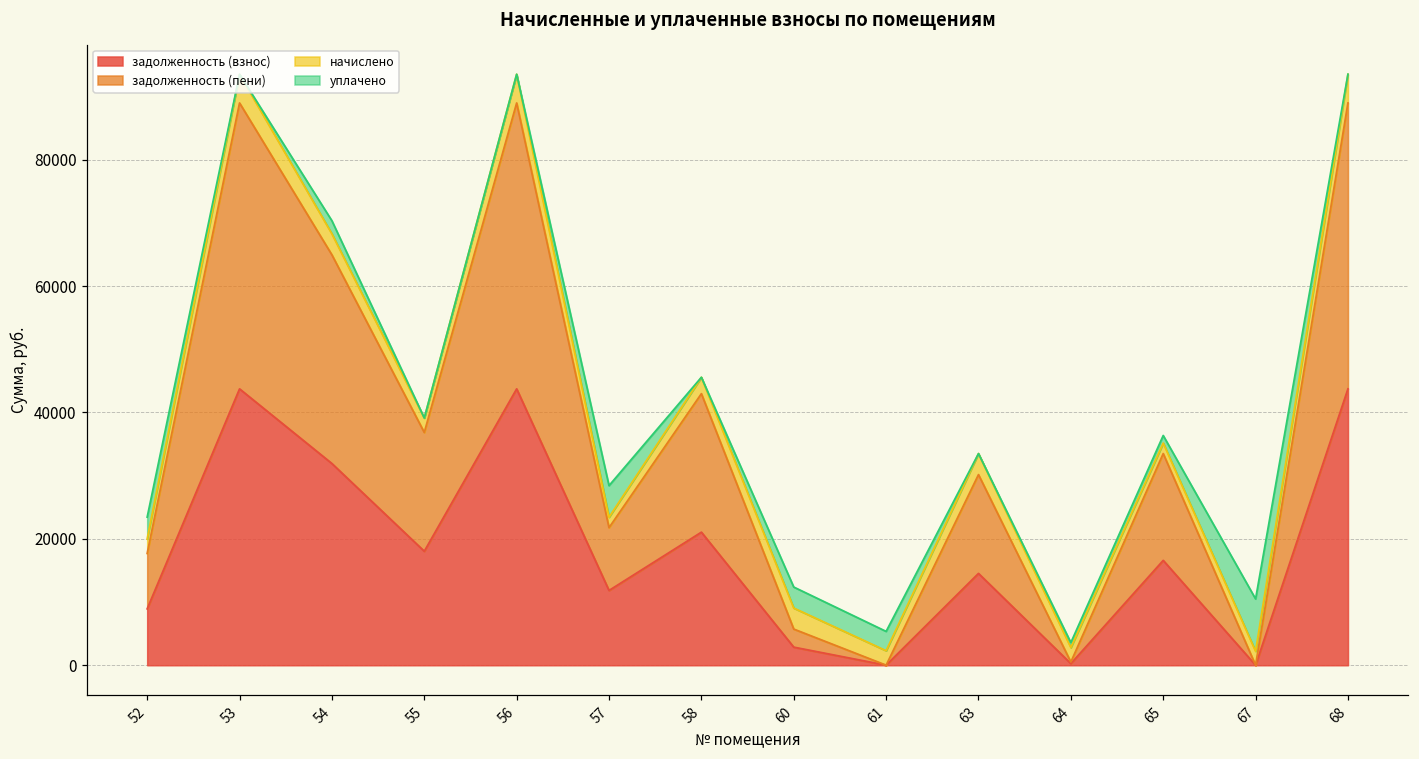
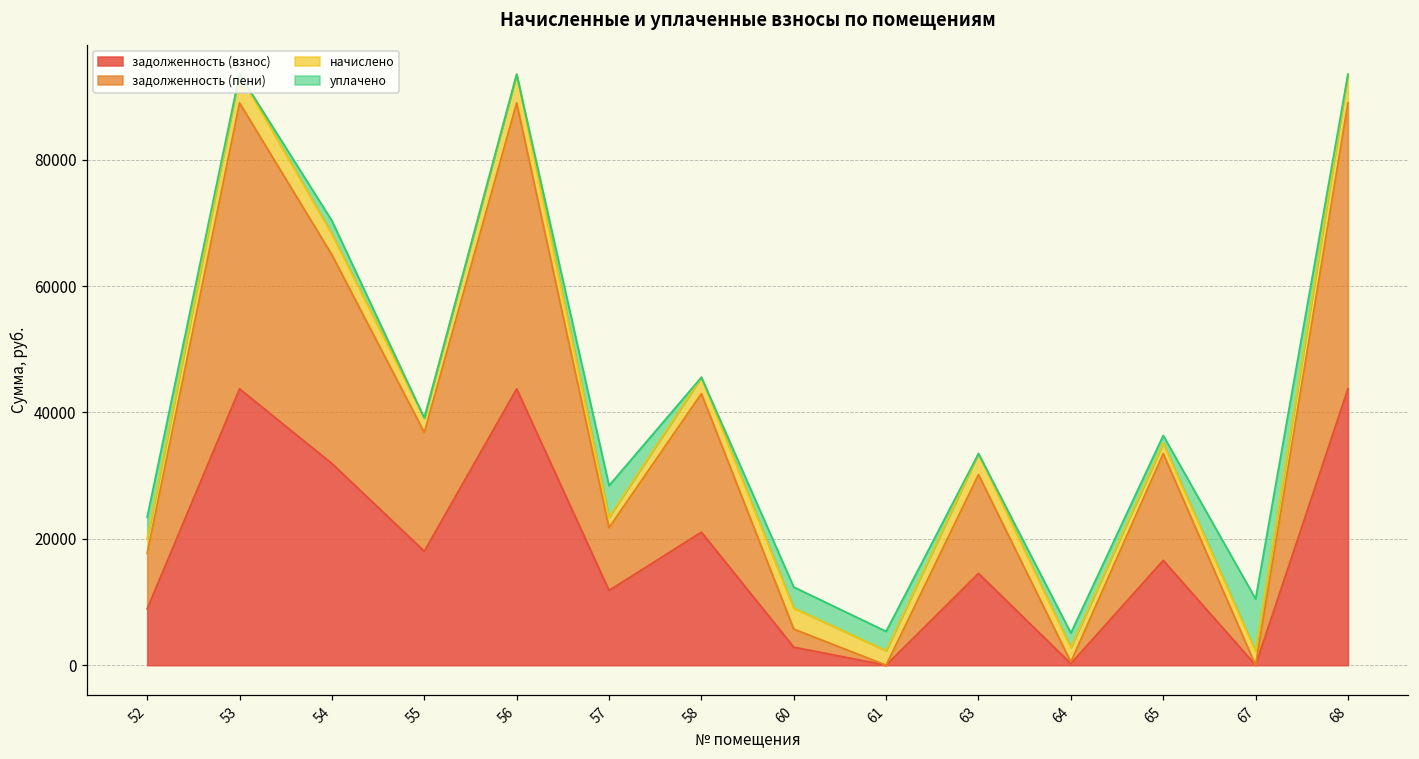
уплачено, 64: 1000 -> 2000
